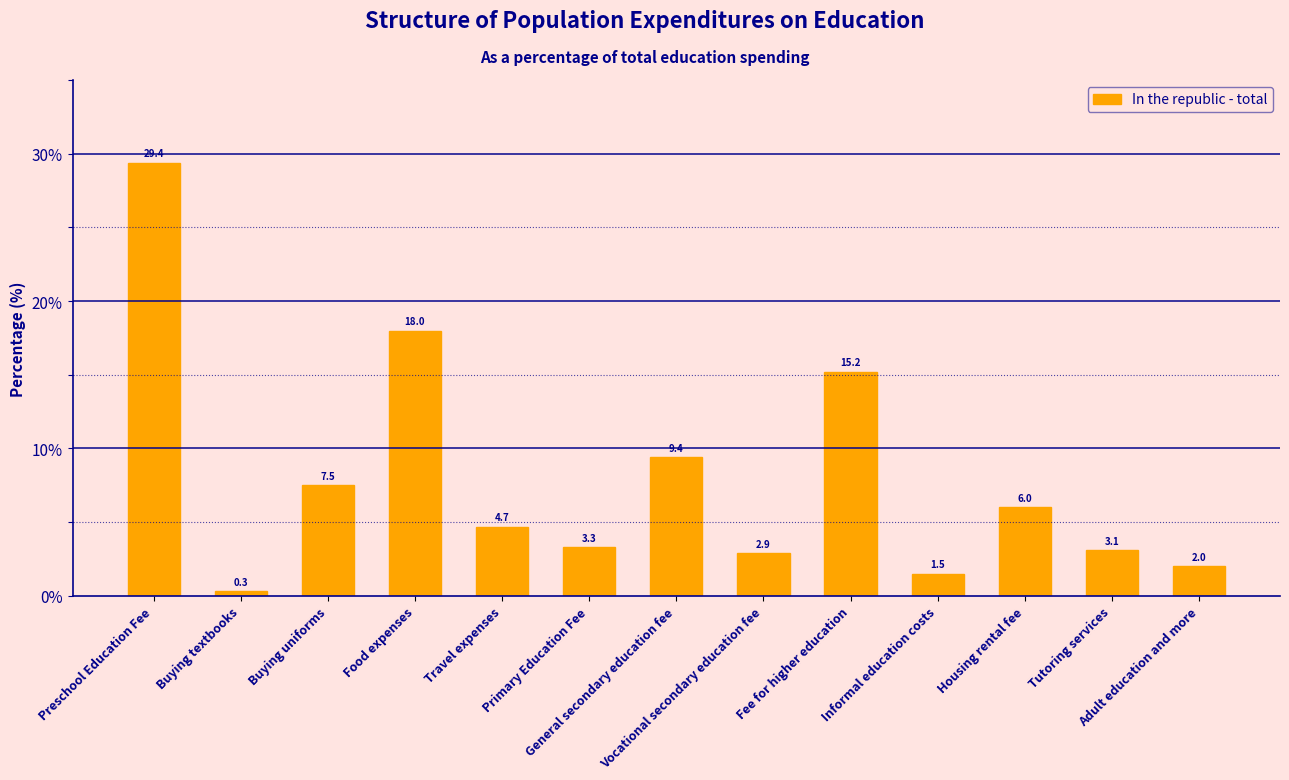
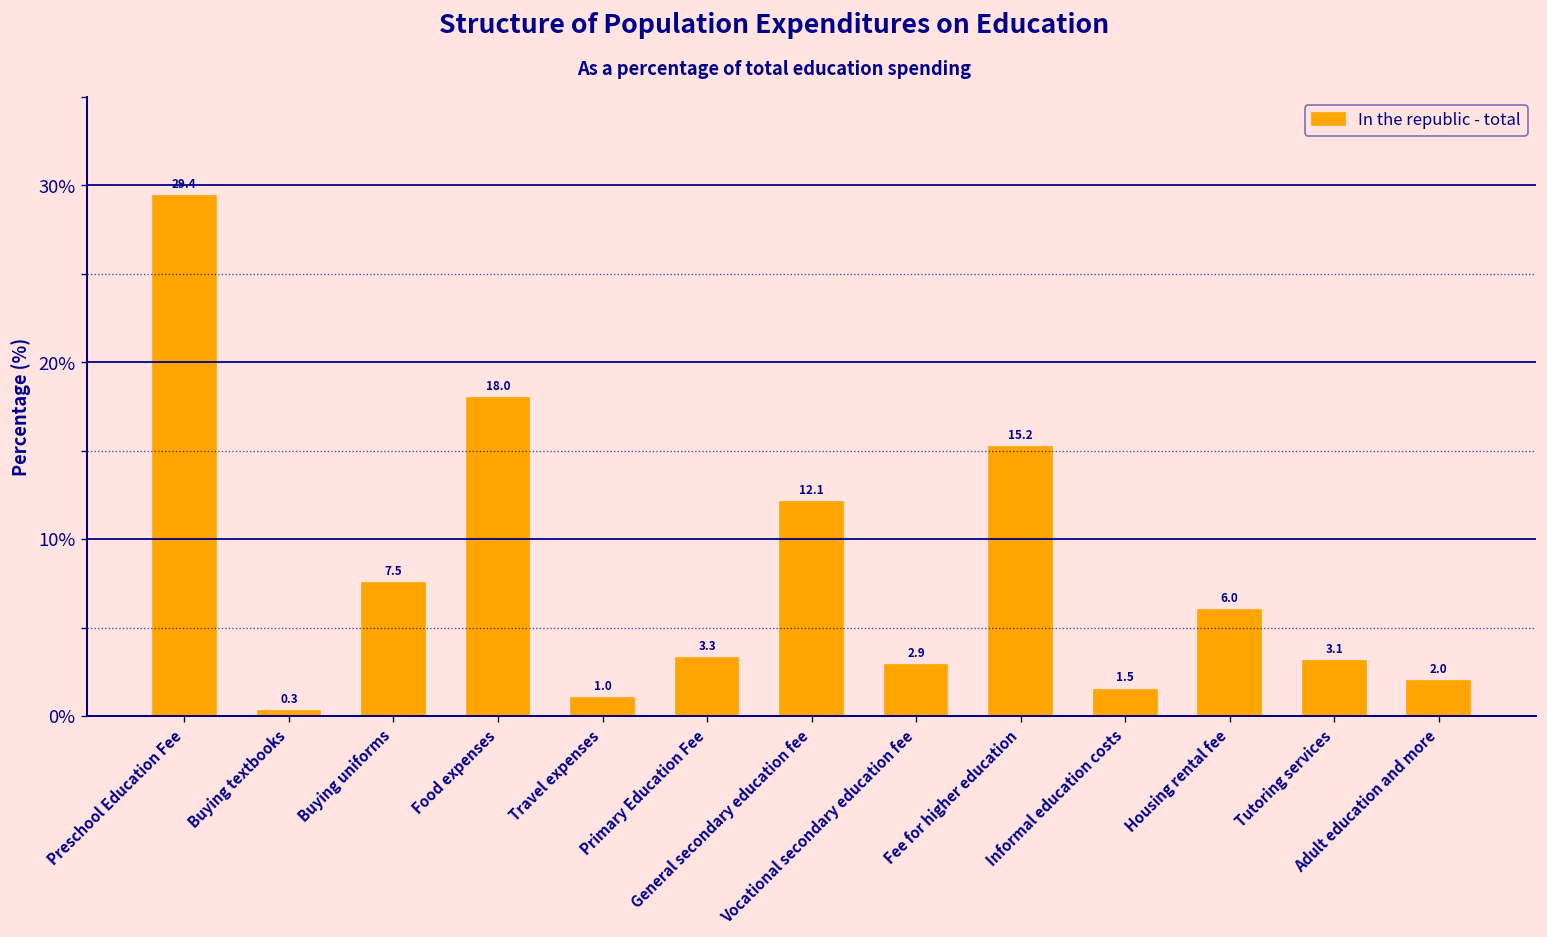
Travel expenses: 4.7 -> 1.0
General secondary education fee: 9.4 -> 12.1
